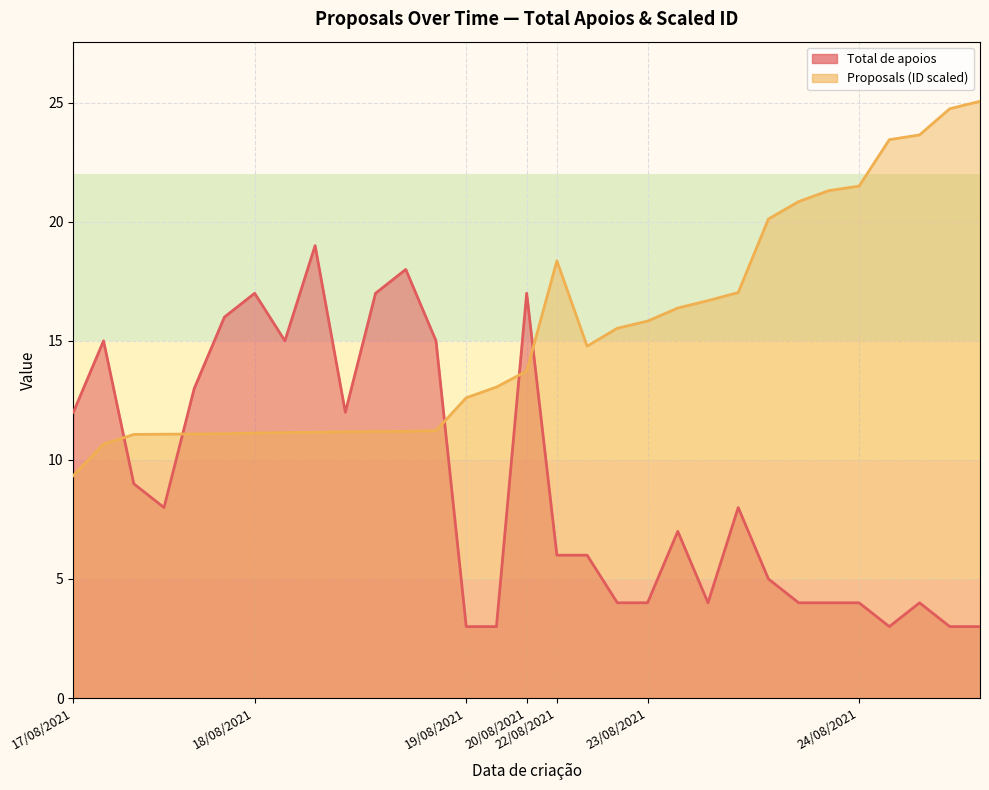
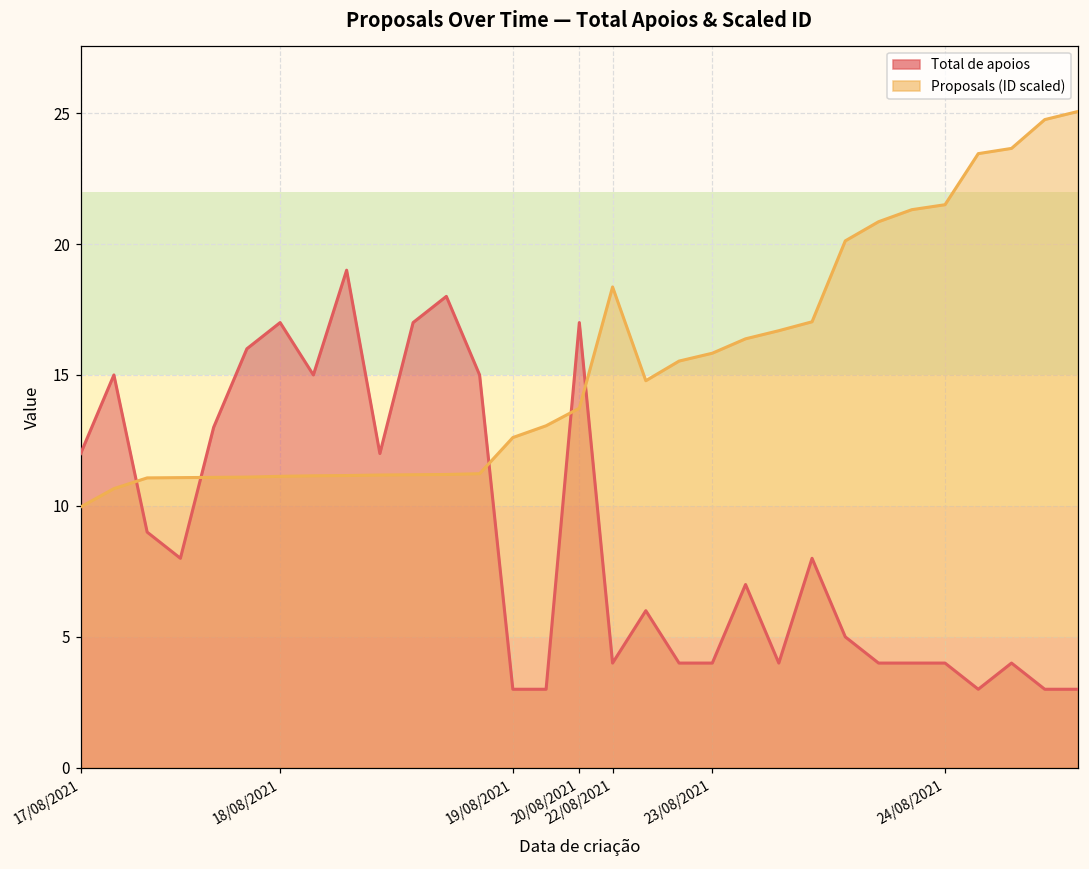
Proposals (ID scaled), 17/08/2021: 9.3 -> 10.0
Total de apoios, 22/08/2021: 6 -> 4
